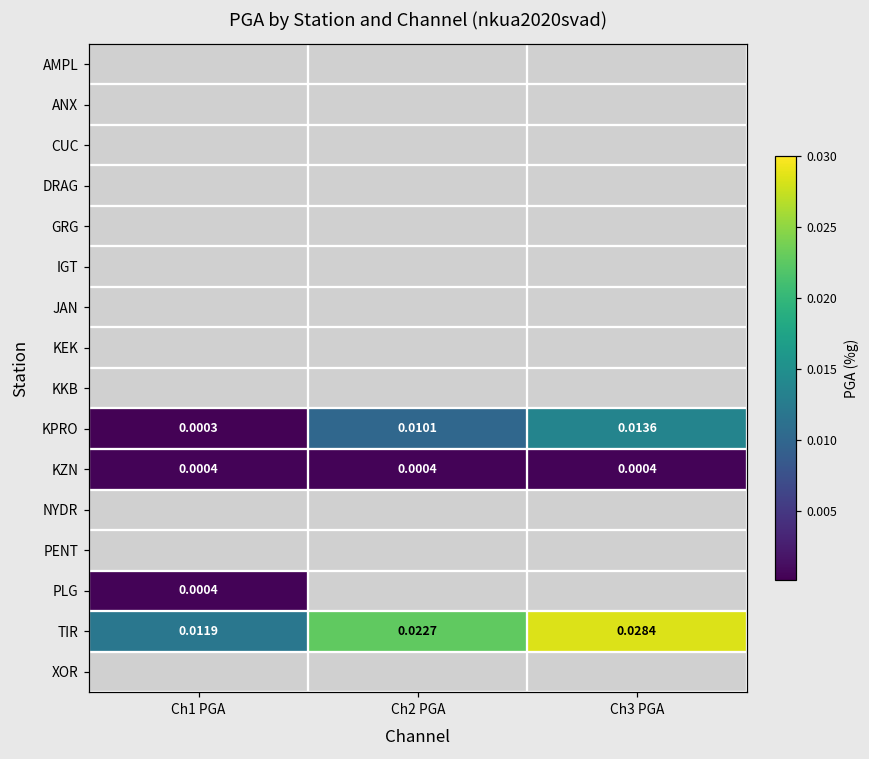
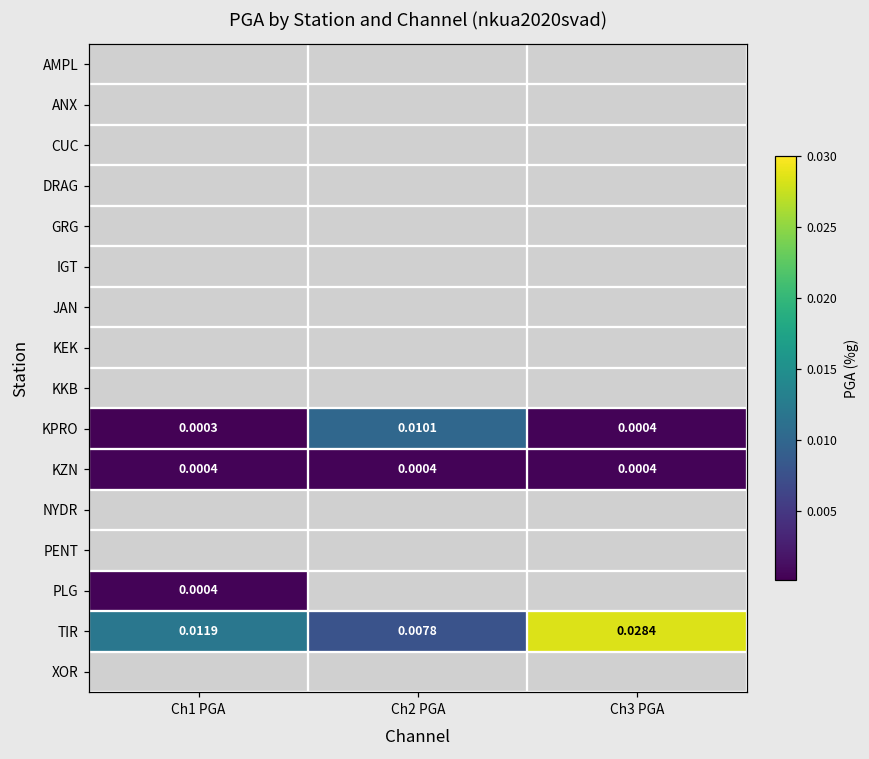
KPRO, Ch3 PGA: 0.0136 -> 0.0004
TIR, Ch2 PGA: 0.0227 -> 0.0078
